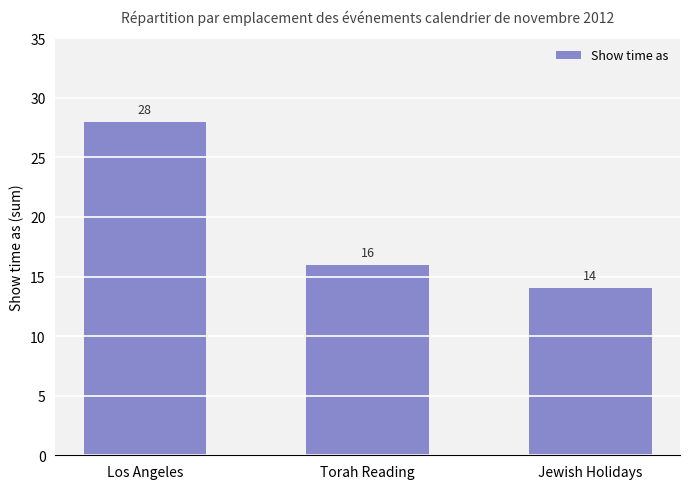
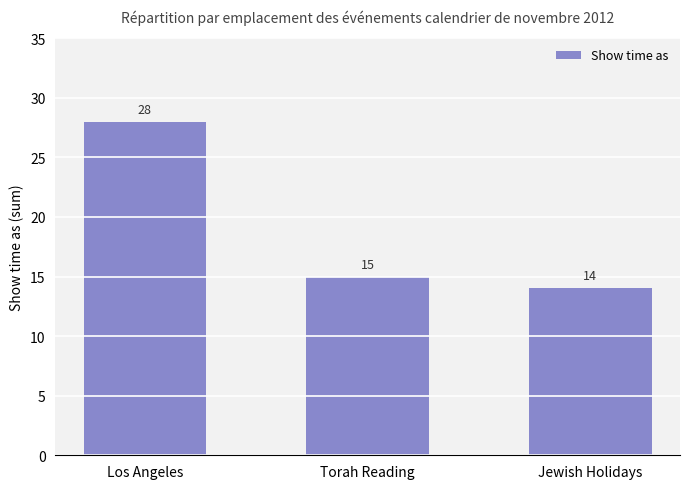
Torah Reading: 16 -> 15
